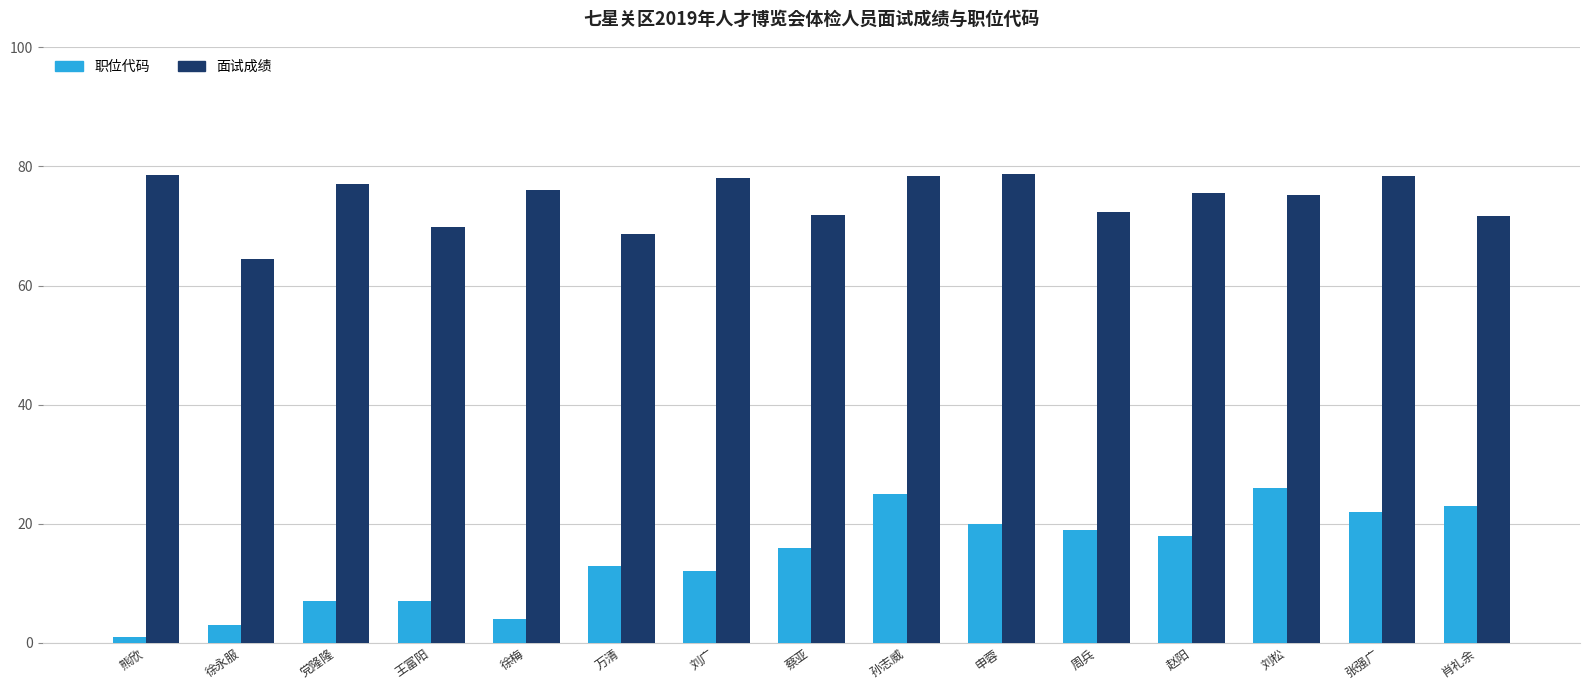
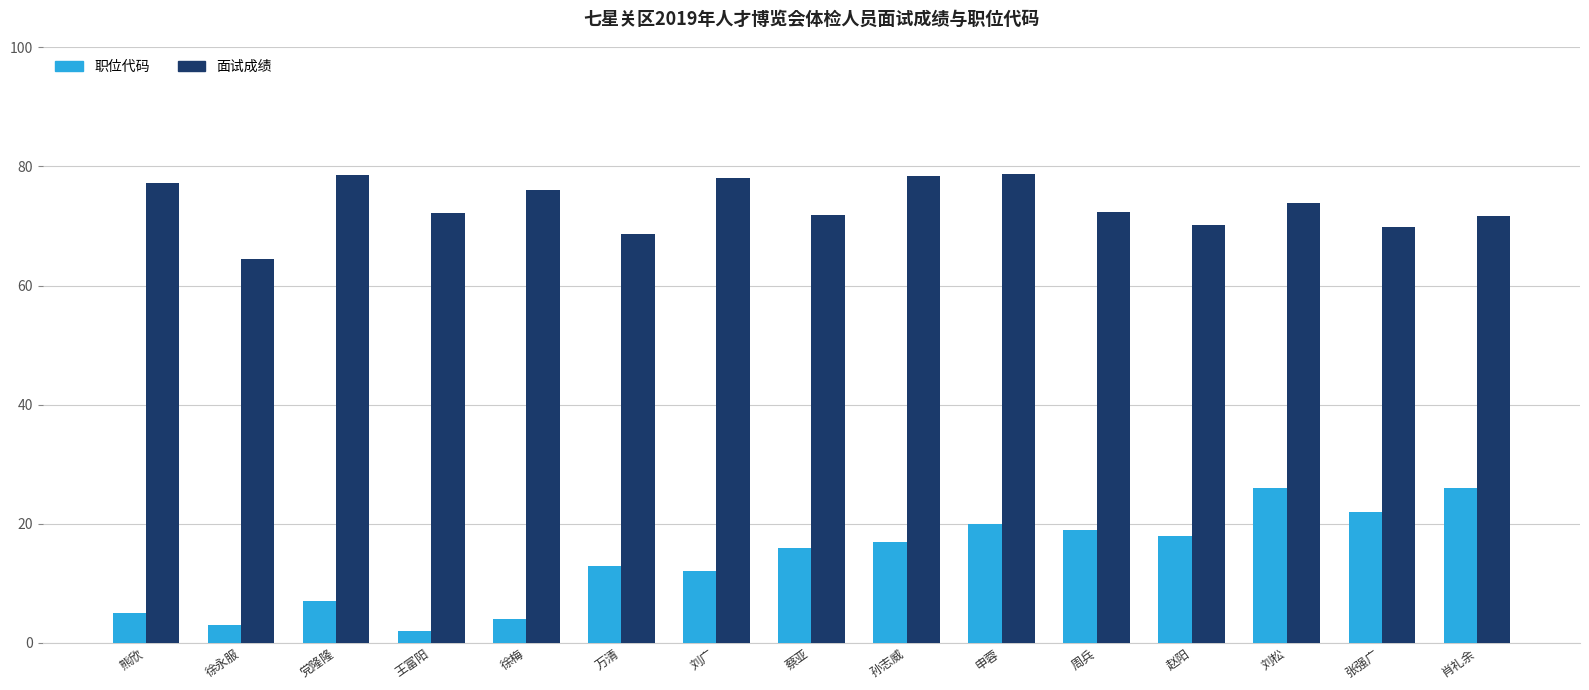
职位代码, 熊欣: 1 -> 5
面试成绩, 熊欣: 79 -> 77
面试成绩, 党隆隆: 77 -> 79
职位代码, 王富阳: 7 -> 2
面试成绩, 王富阳: 70 -> 72
职位代码, 孙志威: 25 -> 17
面试成绩, 赵阳: 76 -> 70
面试成绩, 刘松: 75 -> 74
面试成绩, 张强广: 78 -> 70
职位代码, 肖礼余: 23 -> 26
